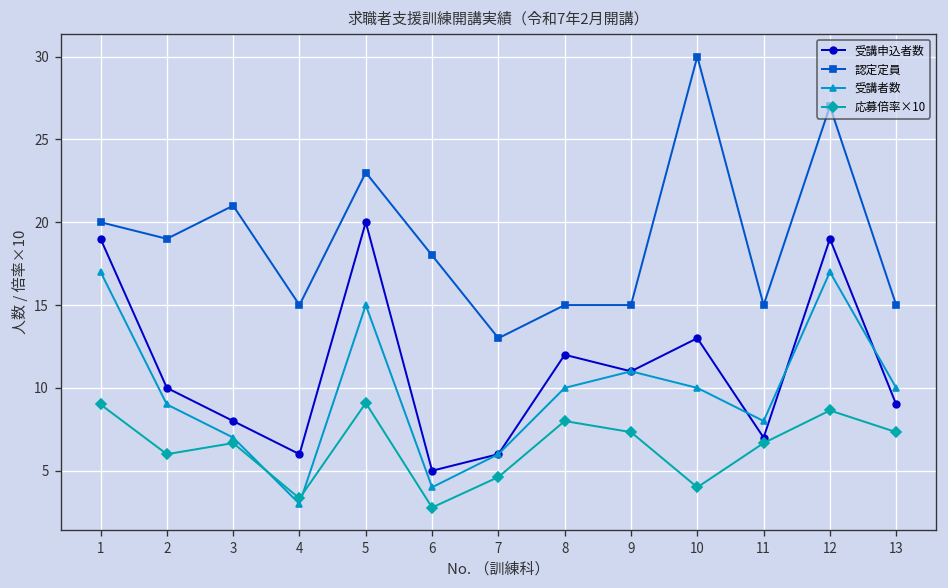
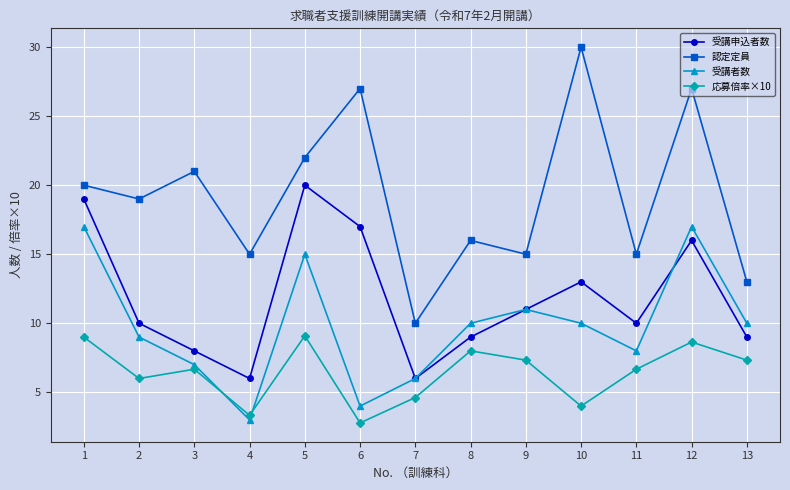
認定定員, 5: 23 -> 22
受講申込者数, 6: 5 -> 17
認定定員, 6: 18 -> 27
認定定員, 7: 13 -> 10
受講申込者数, 8: 12 -> 9
認定定員, 8: 15 -> 16
受講申込者数, 11: 7 -> 10
受講申込者数, 12: 19 -> 16
認定定員, 13: 15 -> 13
